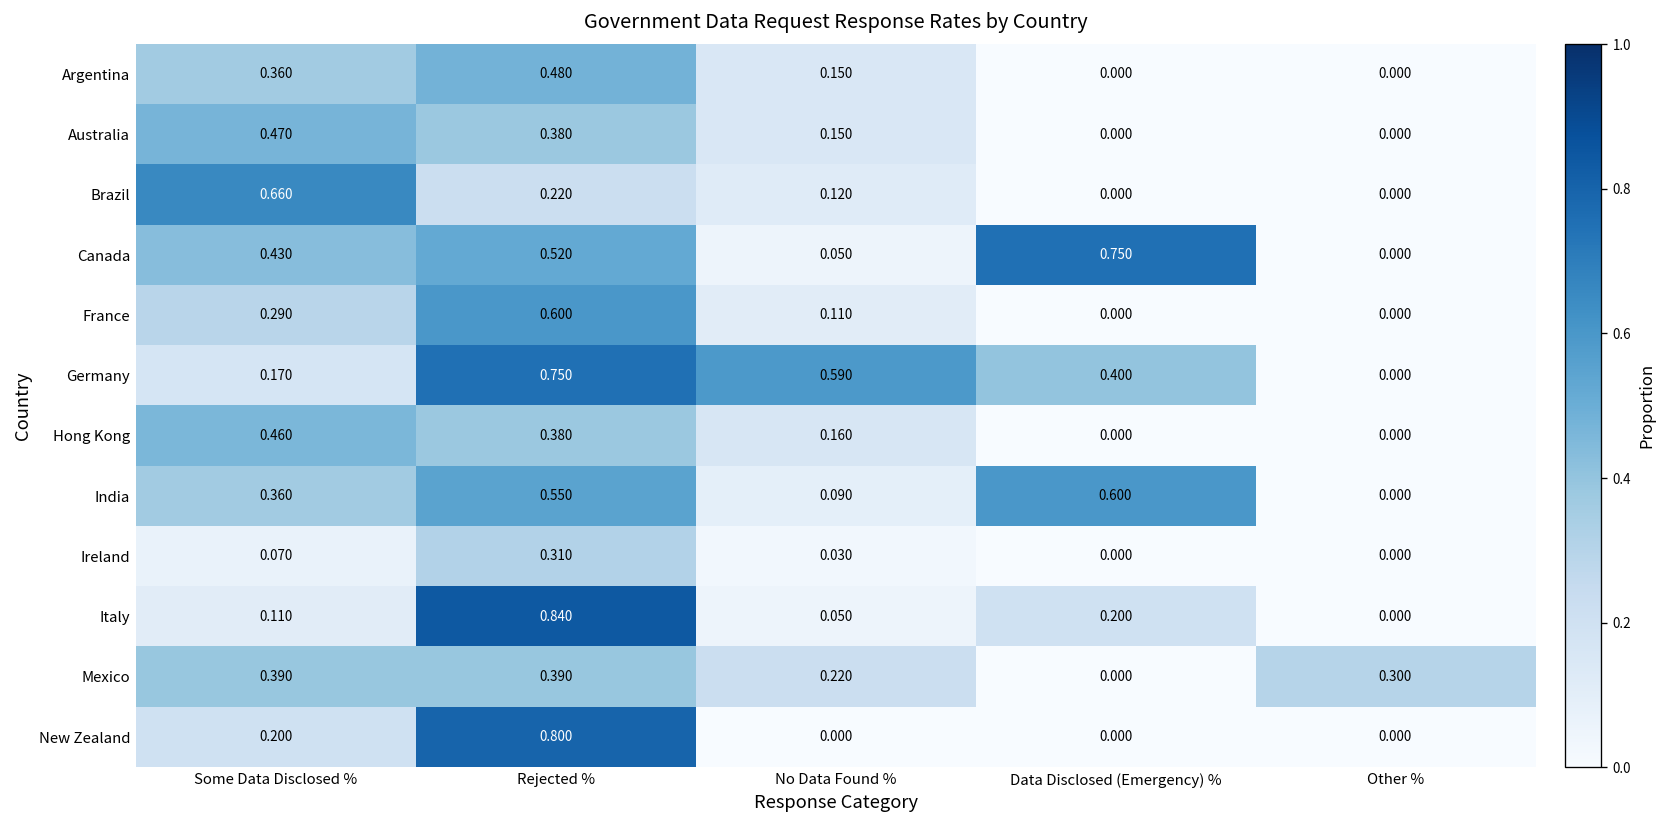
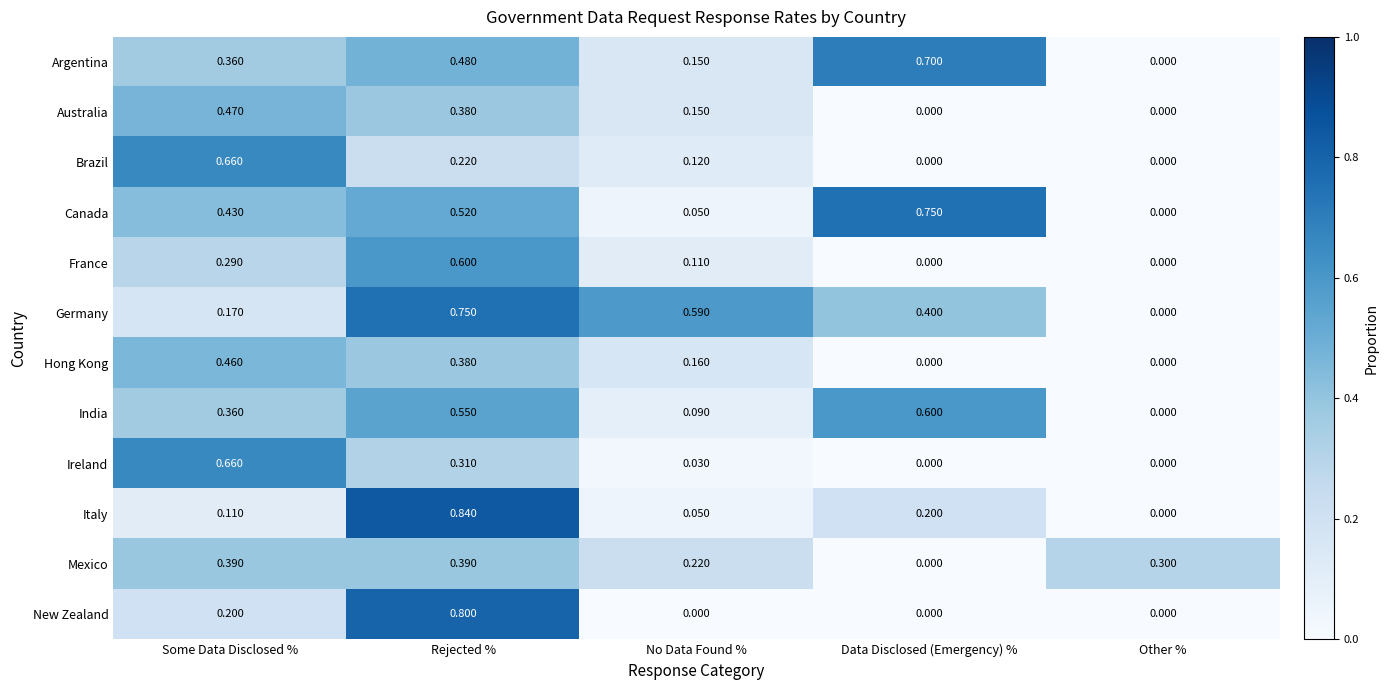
Argentina, Data Disclosed (Emergency) %: 0.000 -> 0.700
Ireland, Some Data Disclosed %: 0.070 -> 0.660
